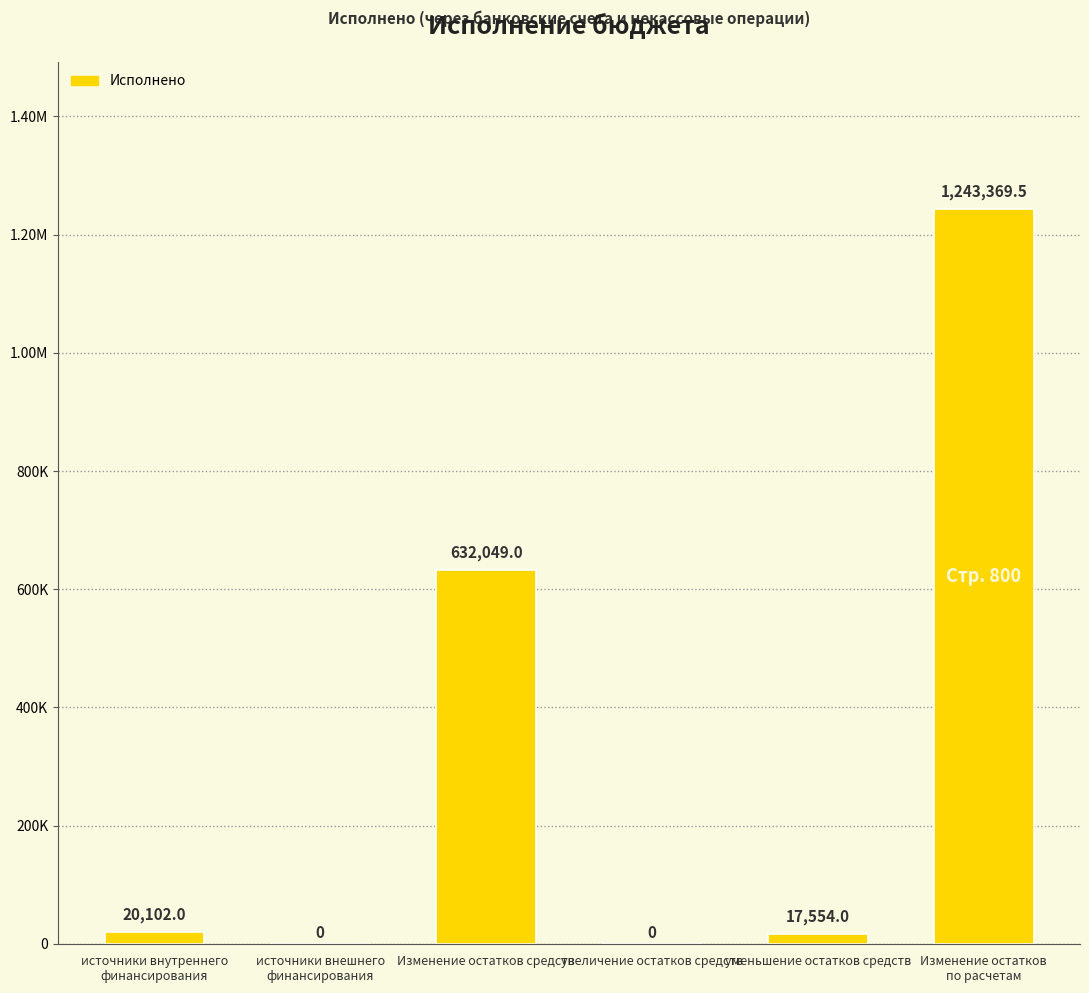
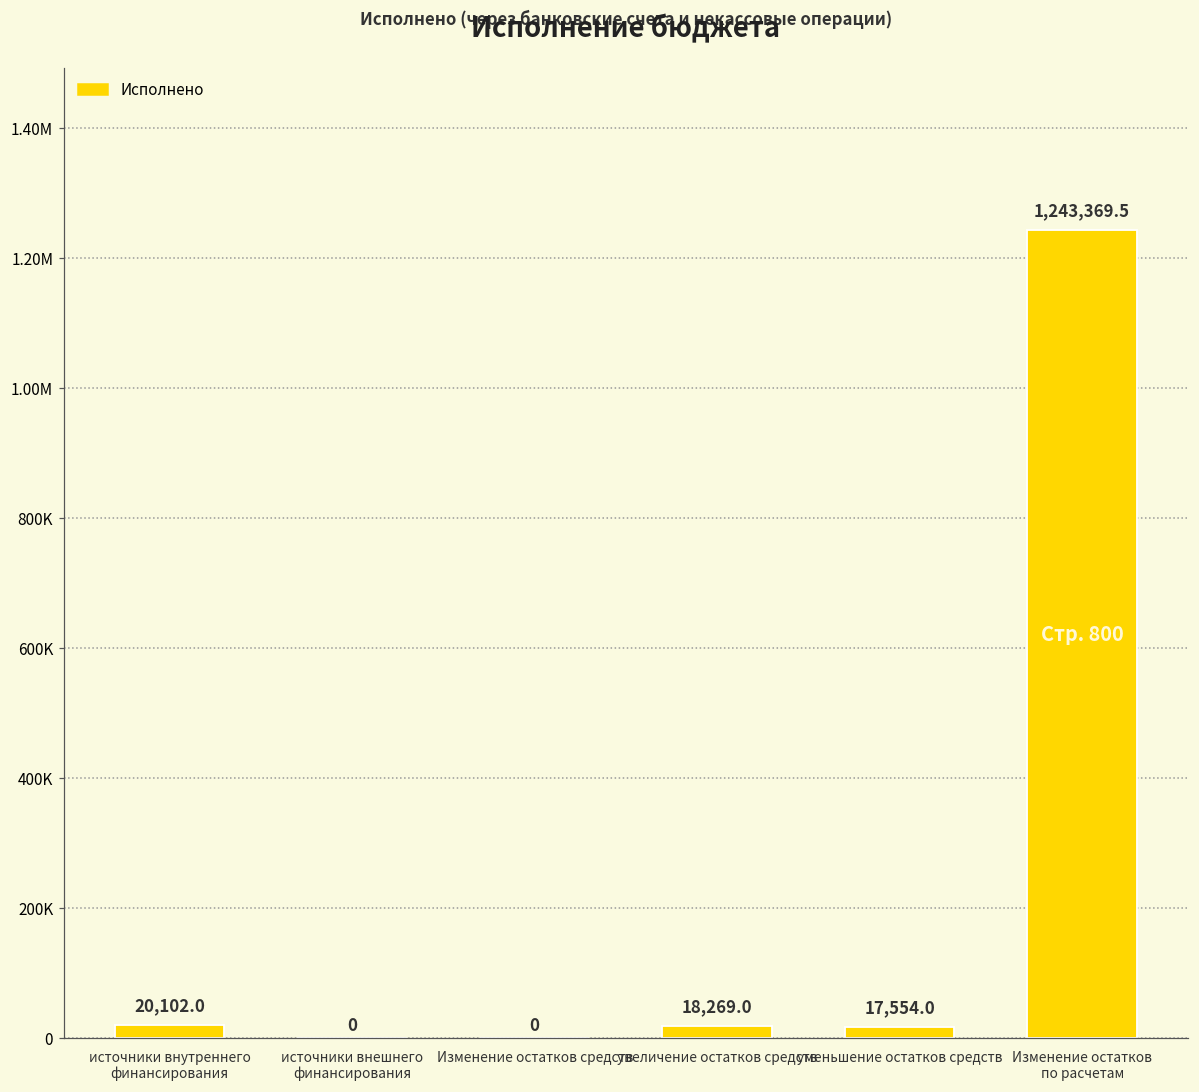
Изменение остатков средств: 632,049.0 -> 0
увеличение остатков средств: 0 -> 18,269.0
